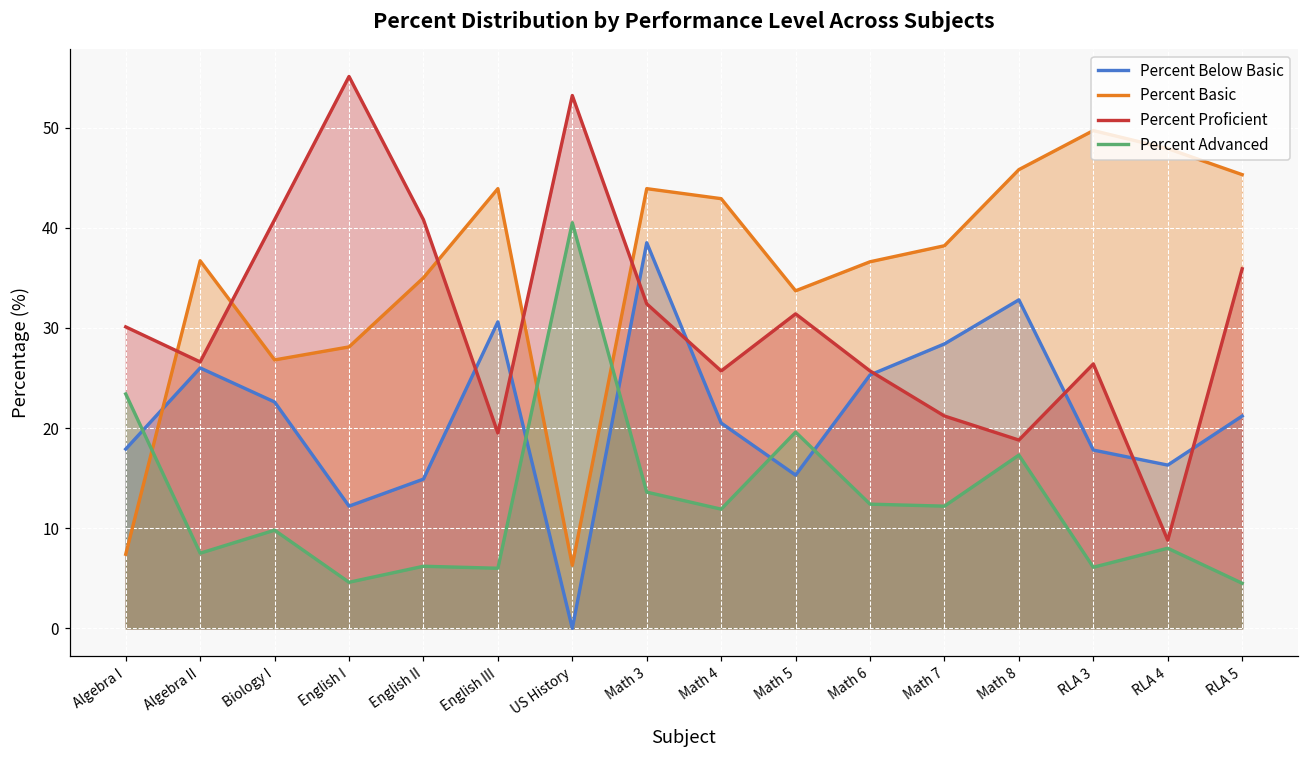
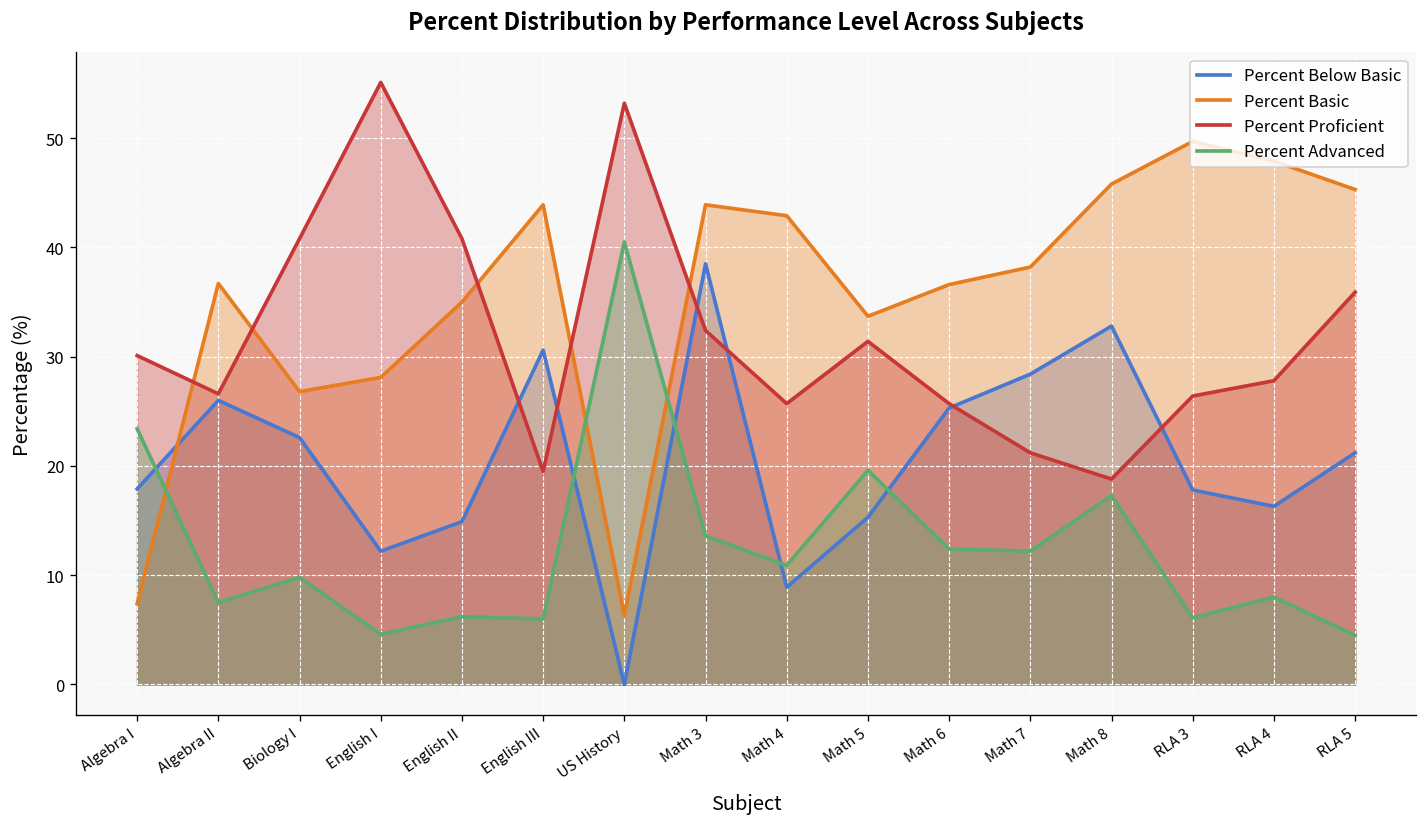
Percent Below Basic, Math 4: 21 -> 9
Percent Advanced, Math 4: 12 -> 11
Percent Proficient, RLA 4: 9 -> 28
